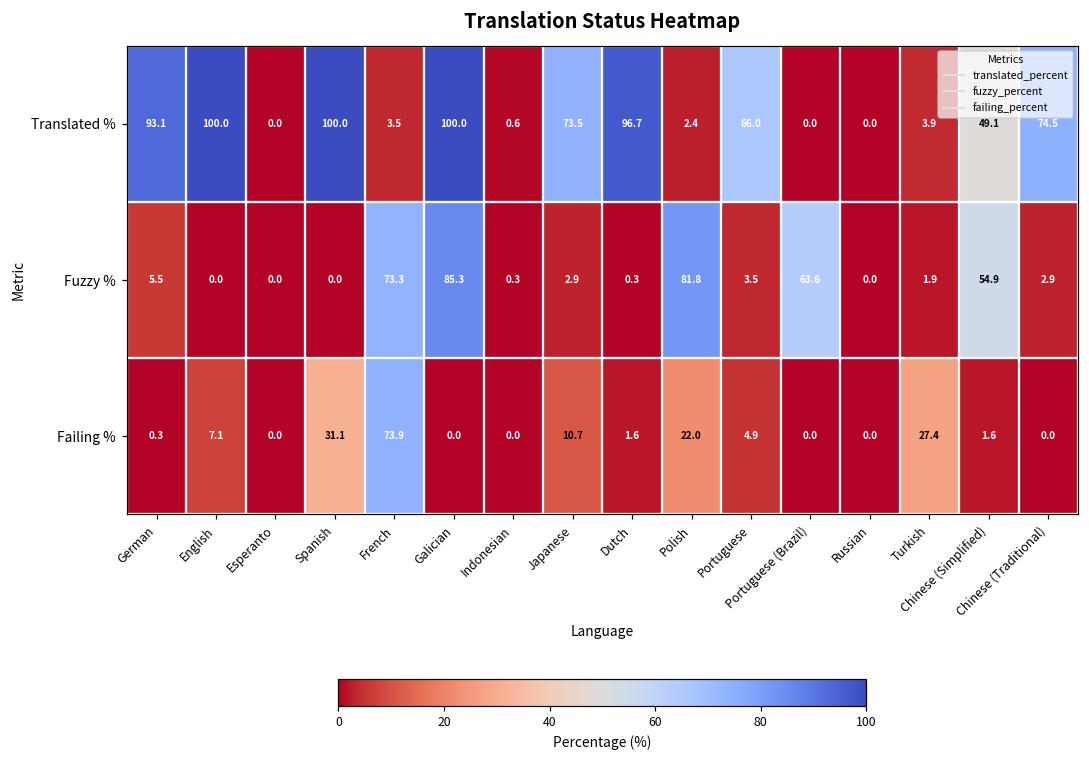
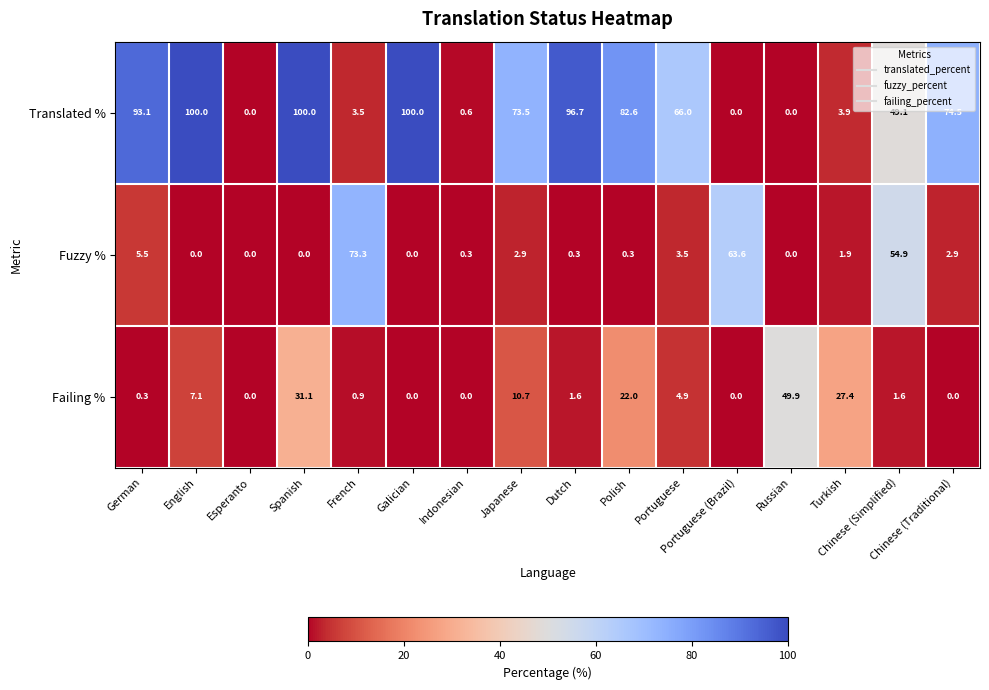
Translated %, Polish: 2.4 -> 82.6
Fuzzy %, Galician: 85.3 -> 0.0
Fuzzy %, Polish: 81.8 -> 0.3
Failing %, French: 73.9 -> 0.9
Failing %, Russian: 0.0 -> 49.9
